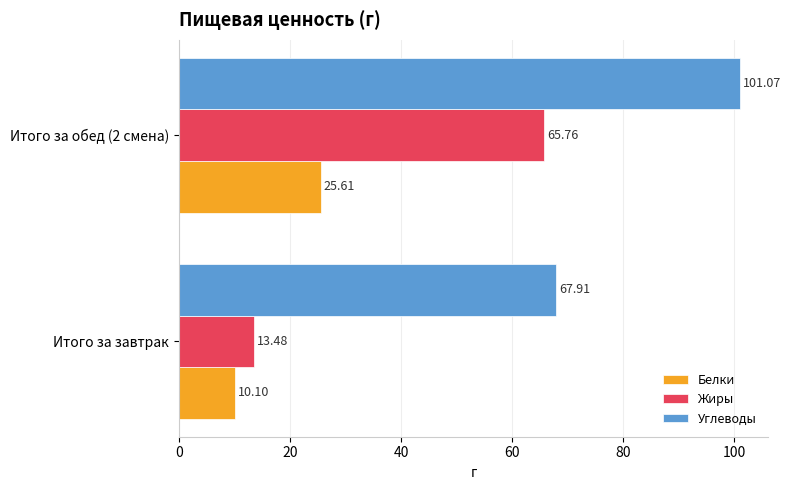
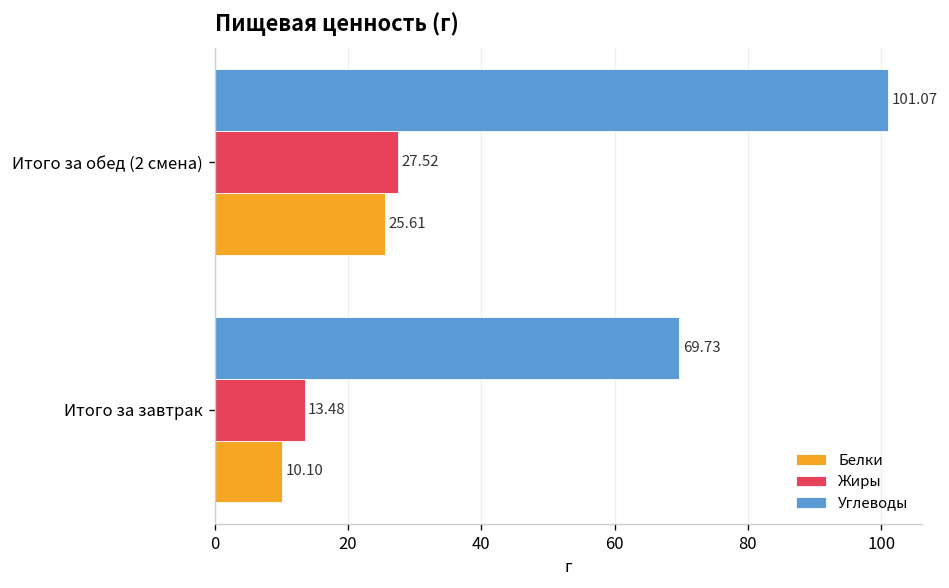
Жиры, Итого за обед (2 смена): 65.76 -> 27.52
Углеводы, Итого за завтрак: 67.91 -> 69.73
